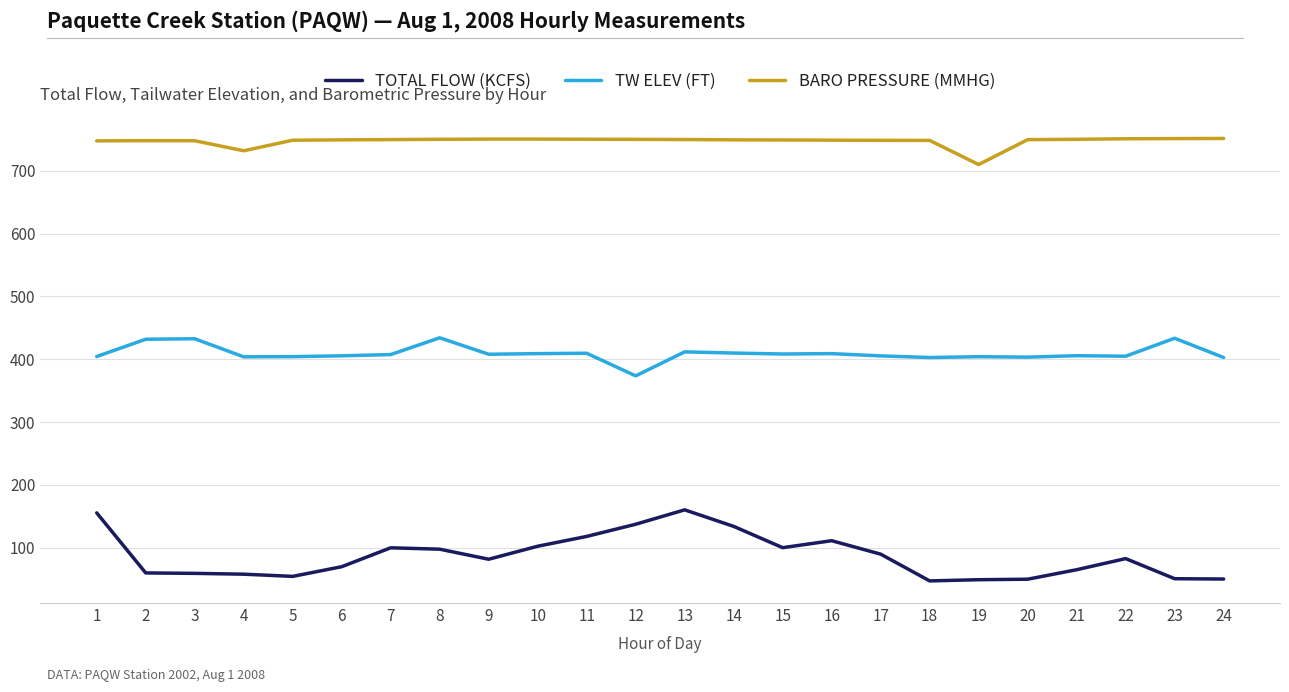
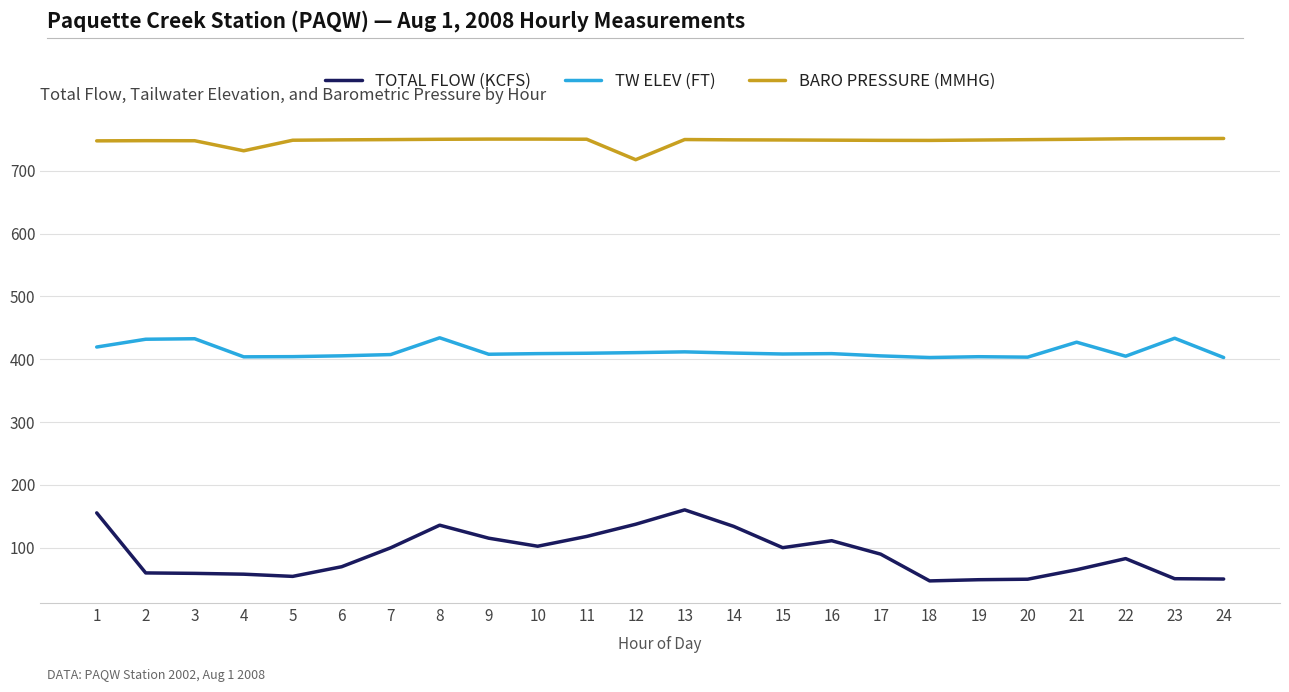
TW ELEV (FT), 1: 400 -> 420
TOTAL FLOW (KCFS), 8: 100 -> 140
TOTAL FLOW (KCFS), 9: 80 -> 120
TW ELEV (FT), 12: 370 -> 410
BARO PRESSURE (MMHG), 12: 750 -> 720
BARO PRESSURE (MMHG), 19: 710 -> 750
TW ELEV (FT), 21: 410 -> 430
